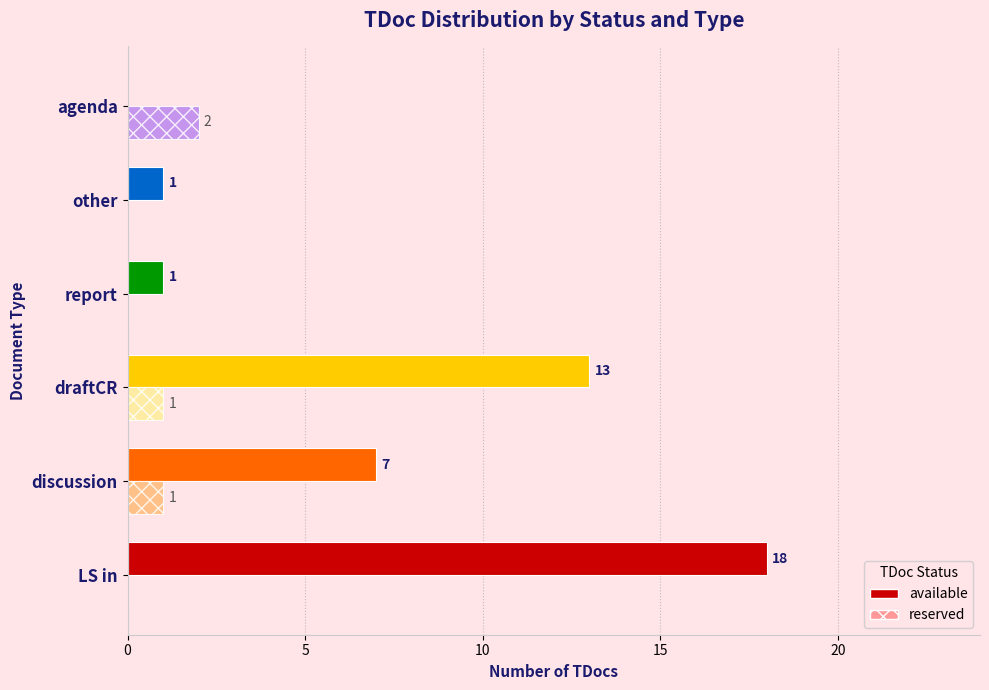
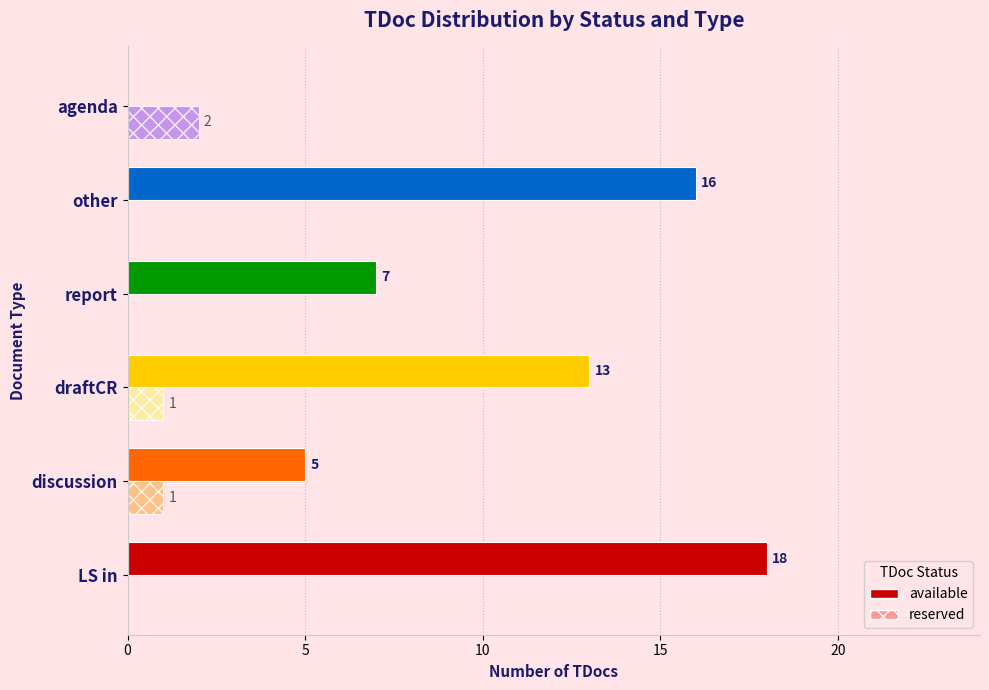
available, other: 1 -> 16
available, report: 1 -> 7
available, discussion: 7 -> 5
